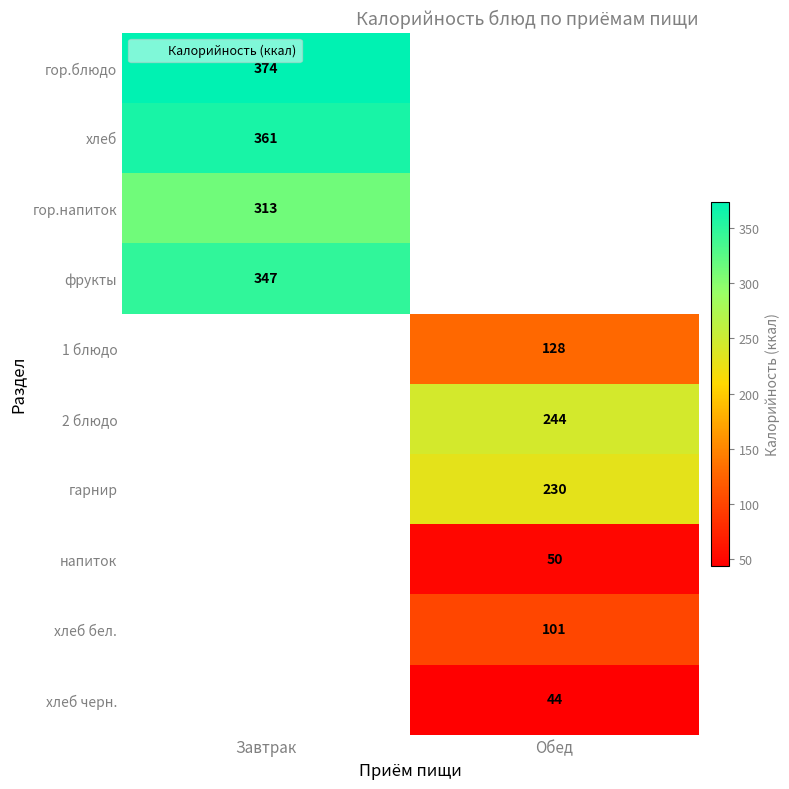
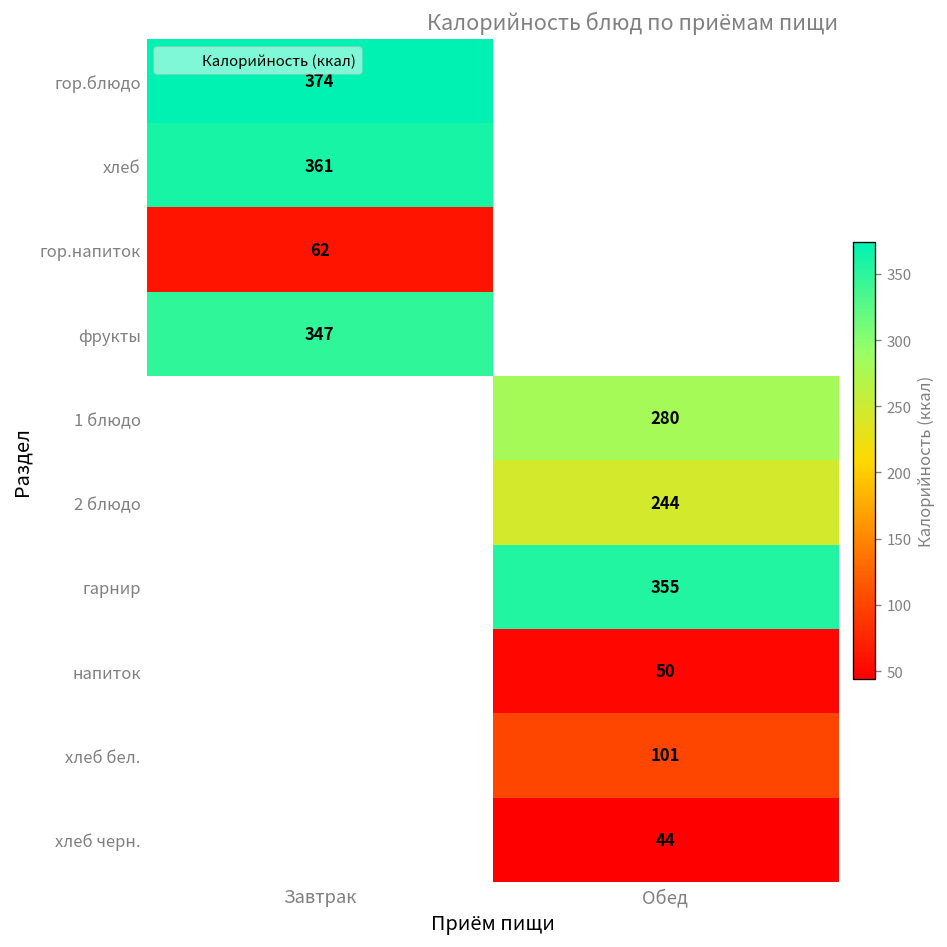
гор.напиток, Завтрак: 313 -> 62
1 блюдо, Обед: 128 -> 280
гарнир, Обед: 230 -> 355
